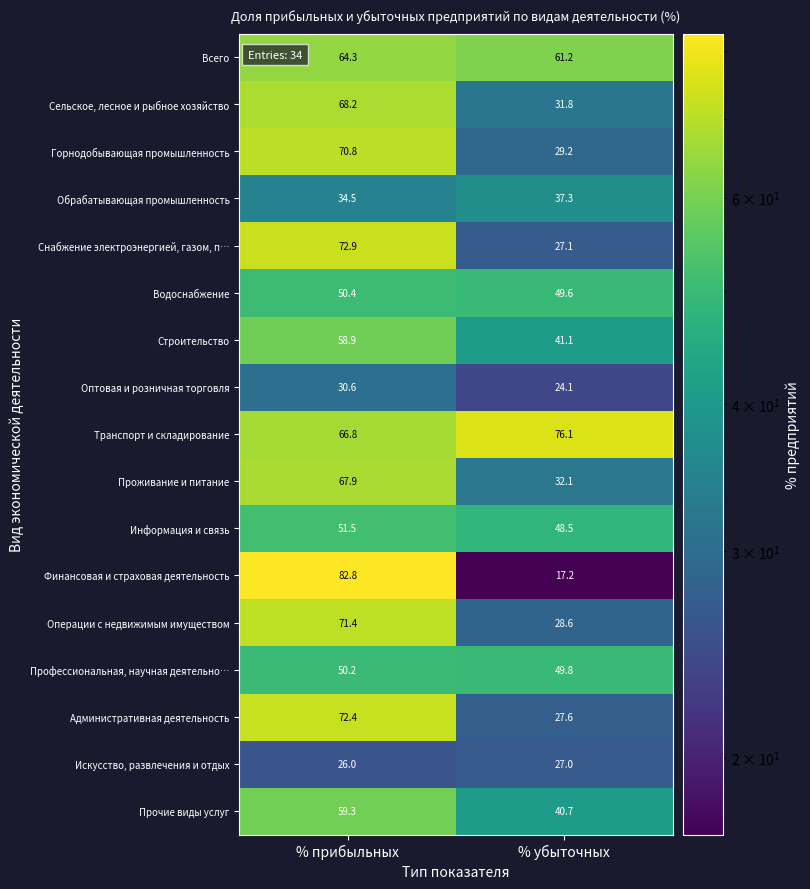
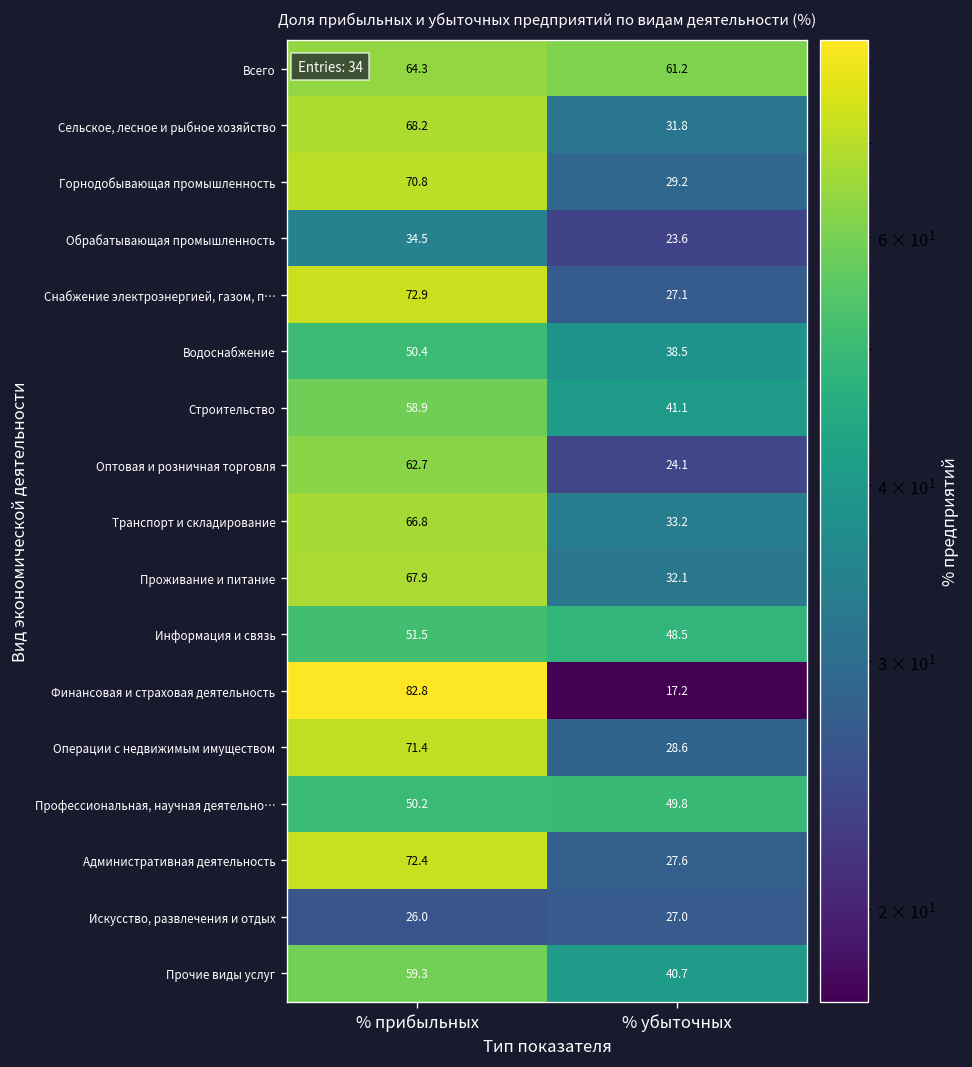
Обрабатывающая промышленность, % убыточных: 37.3 -> 23.6
Водоснабжение, % убыточных: 49.6 -> 38.5
Оптовая и розничная торговля, % прибыльных: 30.6 -> 62.7
Транспорт и складирование, % убыточных: 76.1 -> 33.2
